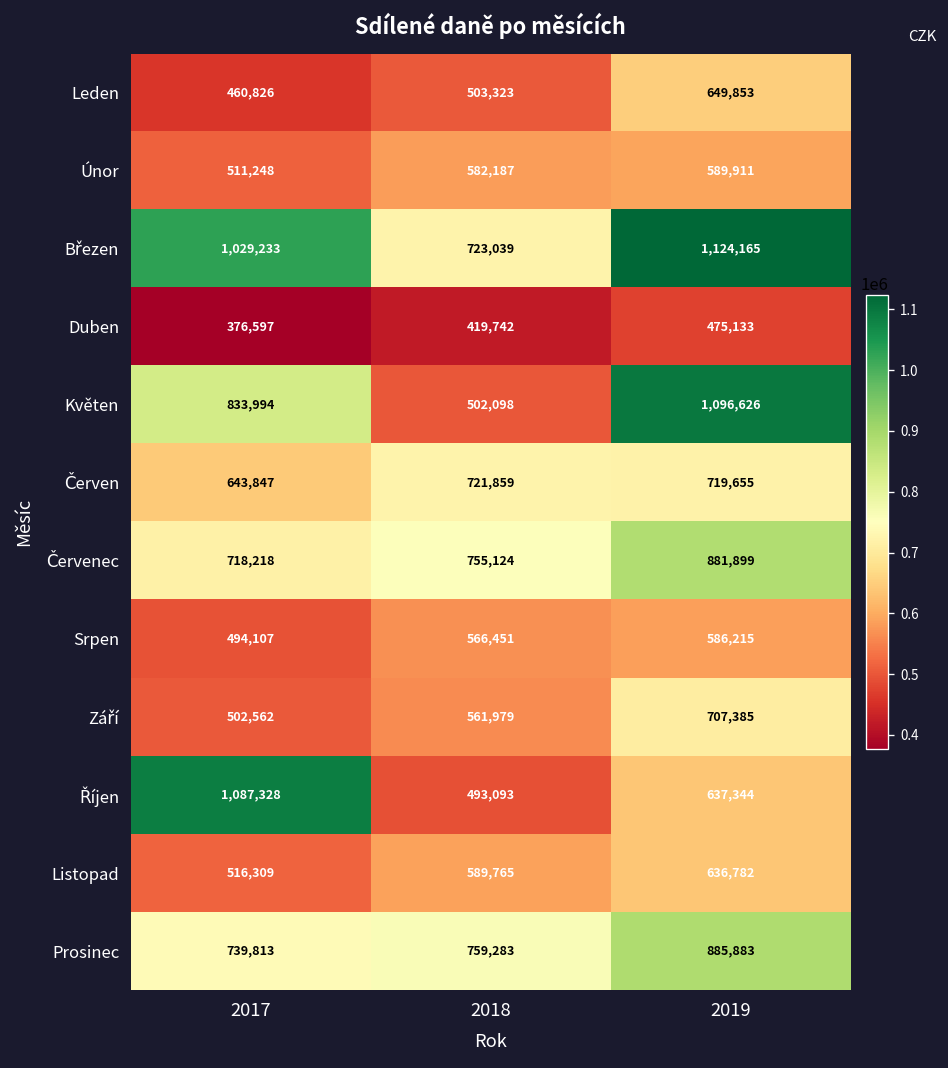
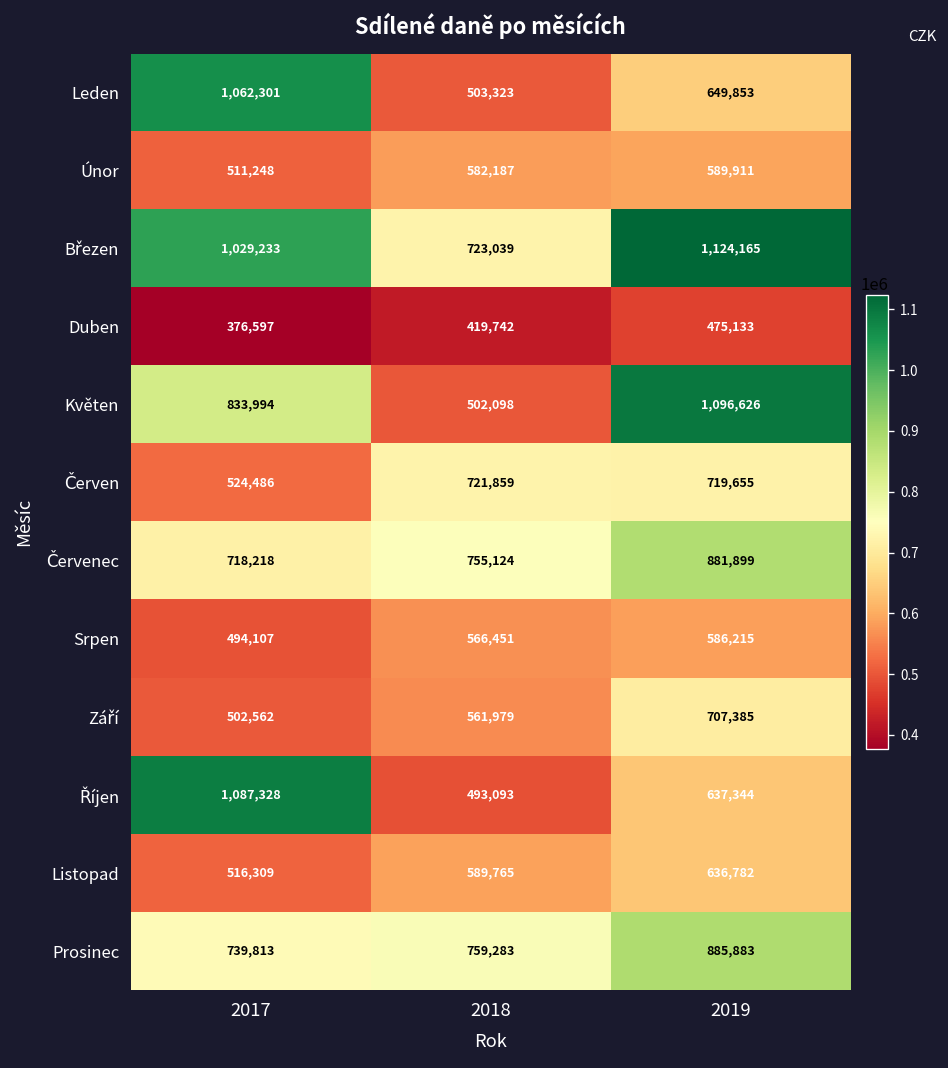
Leden, 2017: 460,826 -> 1,062,301
Červen, 2017: 643,847 -> 524,486
